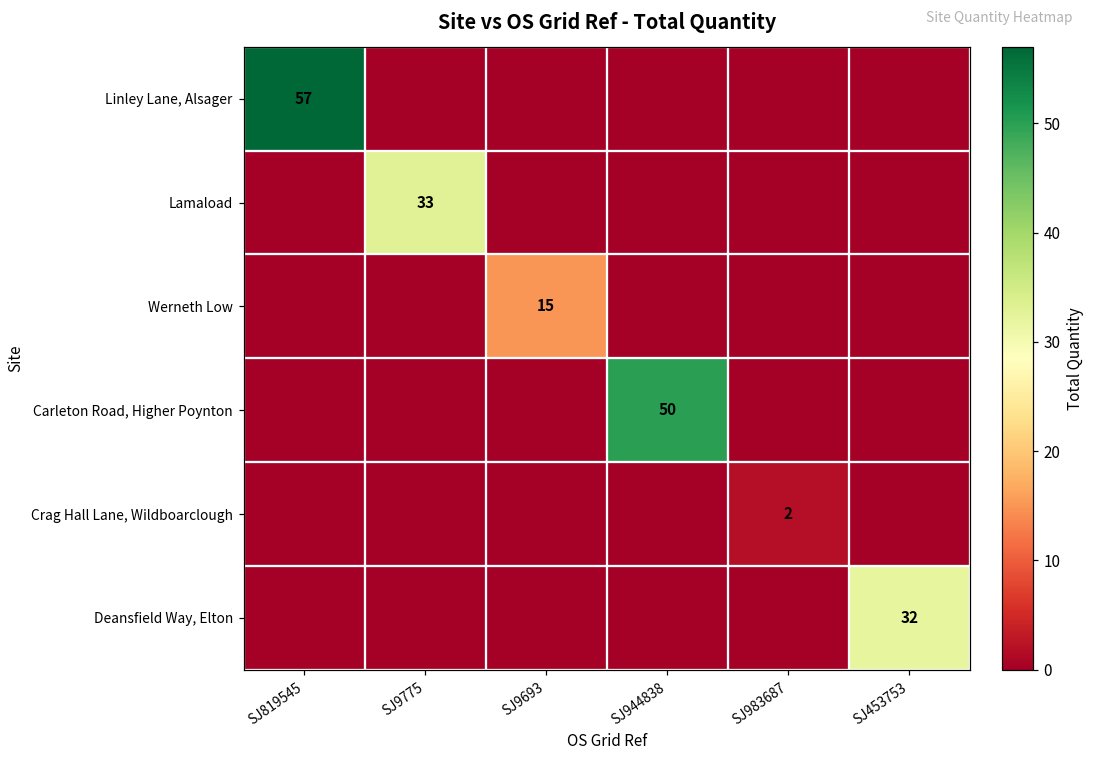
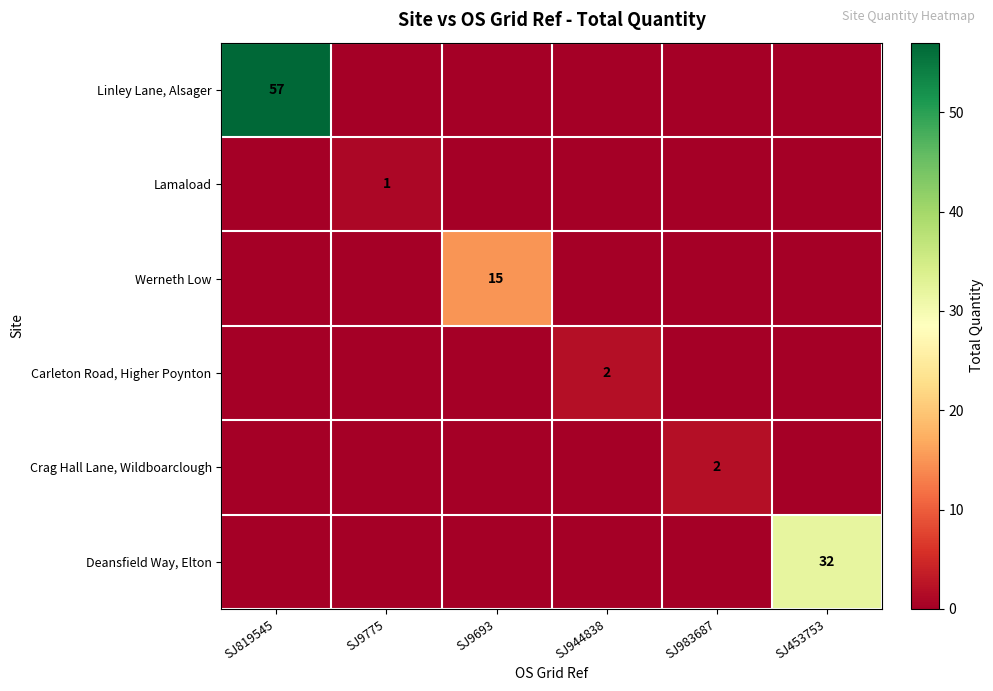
Lamaload, SJ9775: 33 -> 1
Carleton Road, Higher Poynton, SJ944838: 50 -> 2
